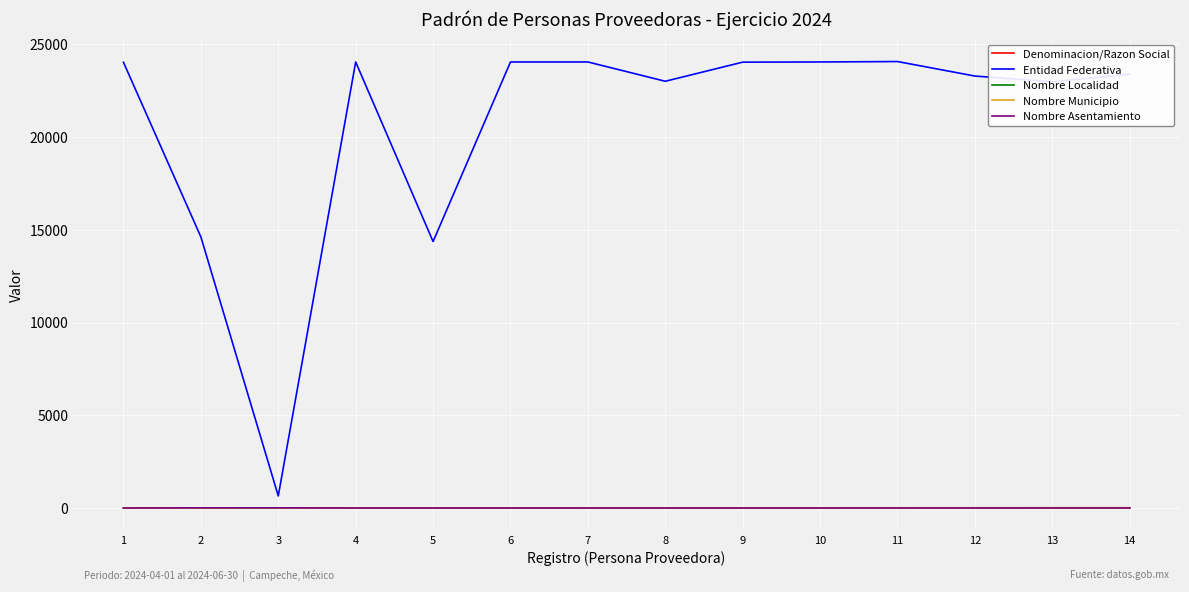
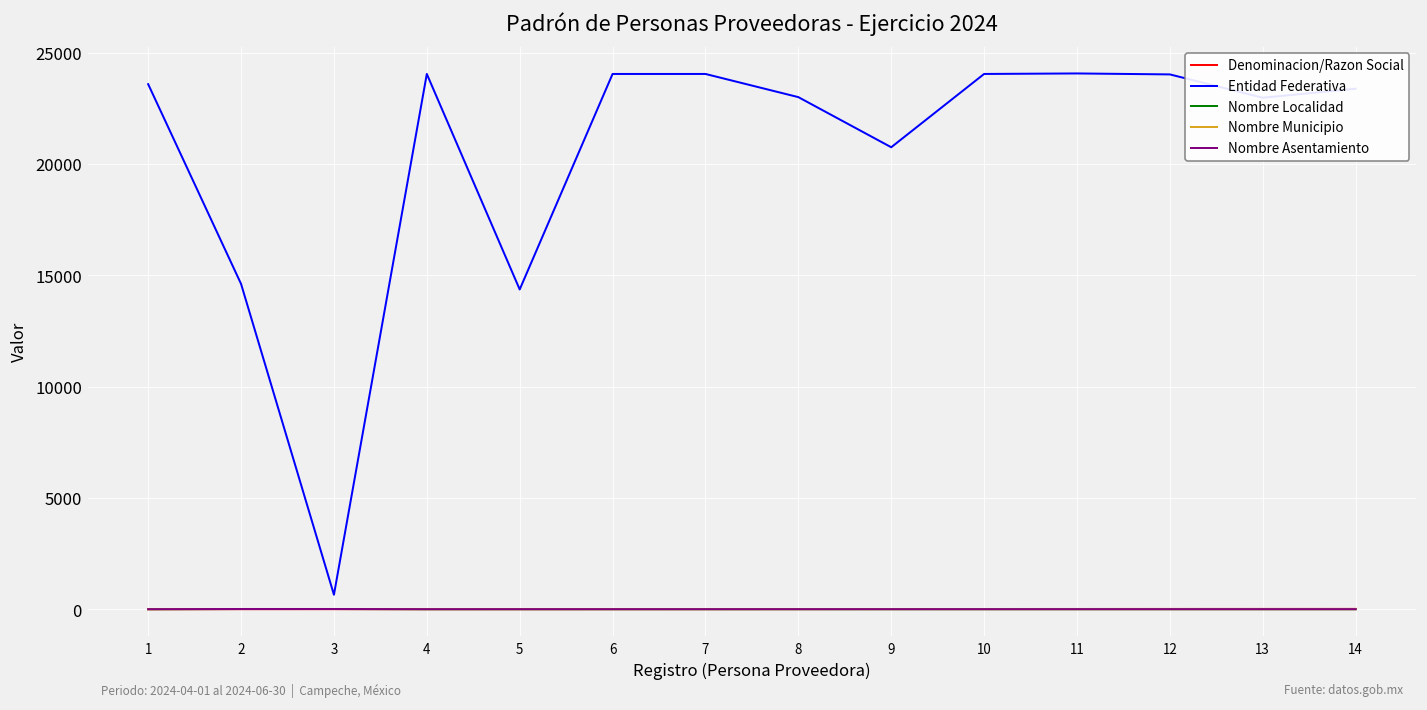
Entidad Federativa, 1: 24000 -> 23600
Entidad Federativa, 9: 24000 -> 20800
Entidad Federativa, 12: 23300 -> 24000
